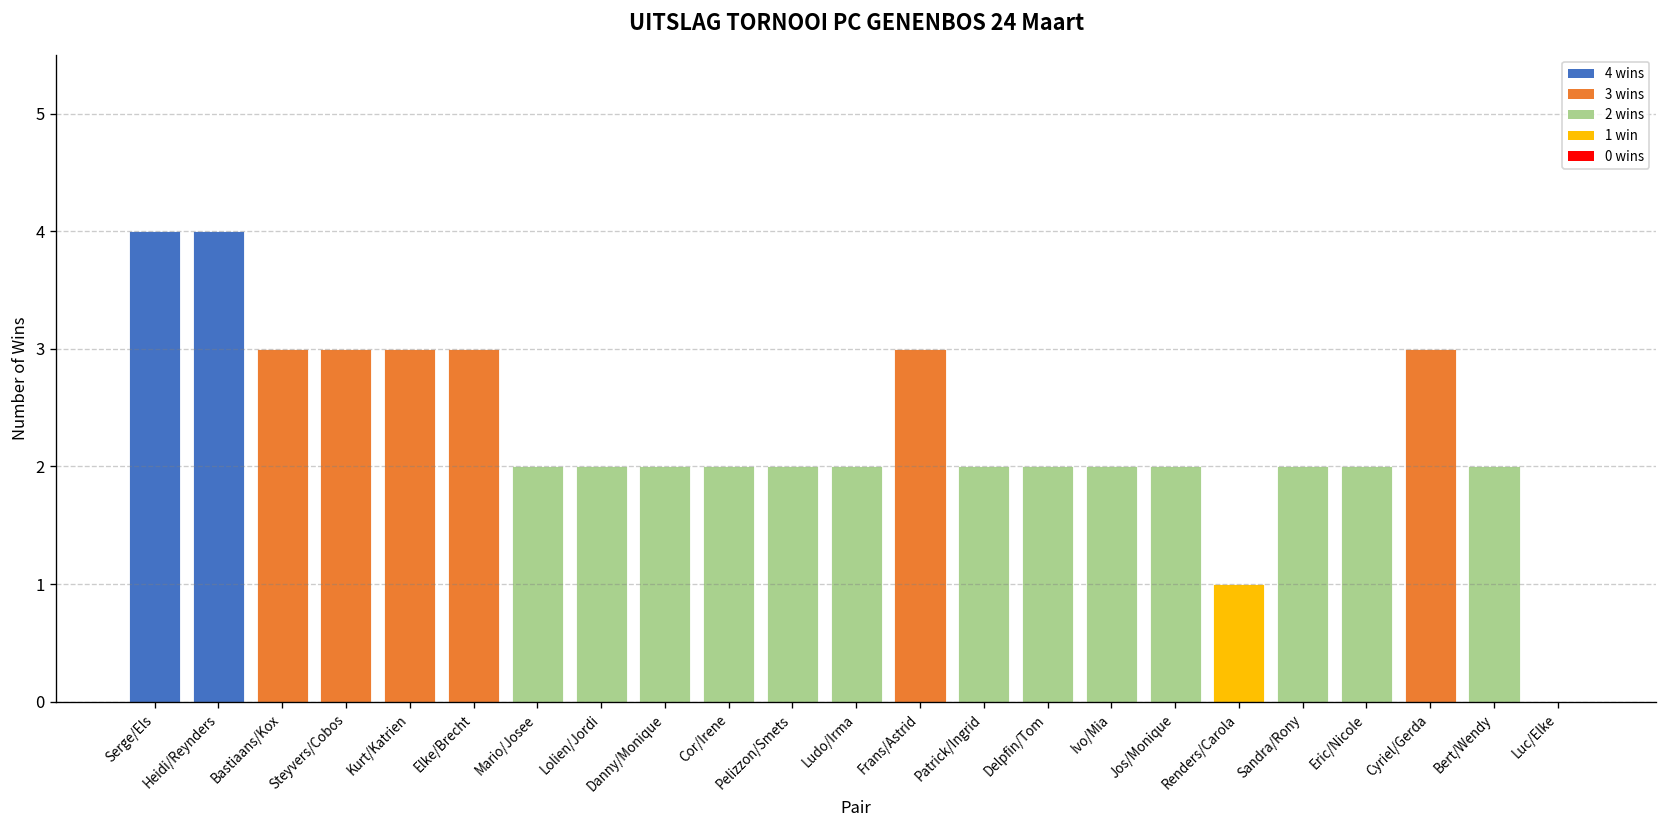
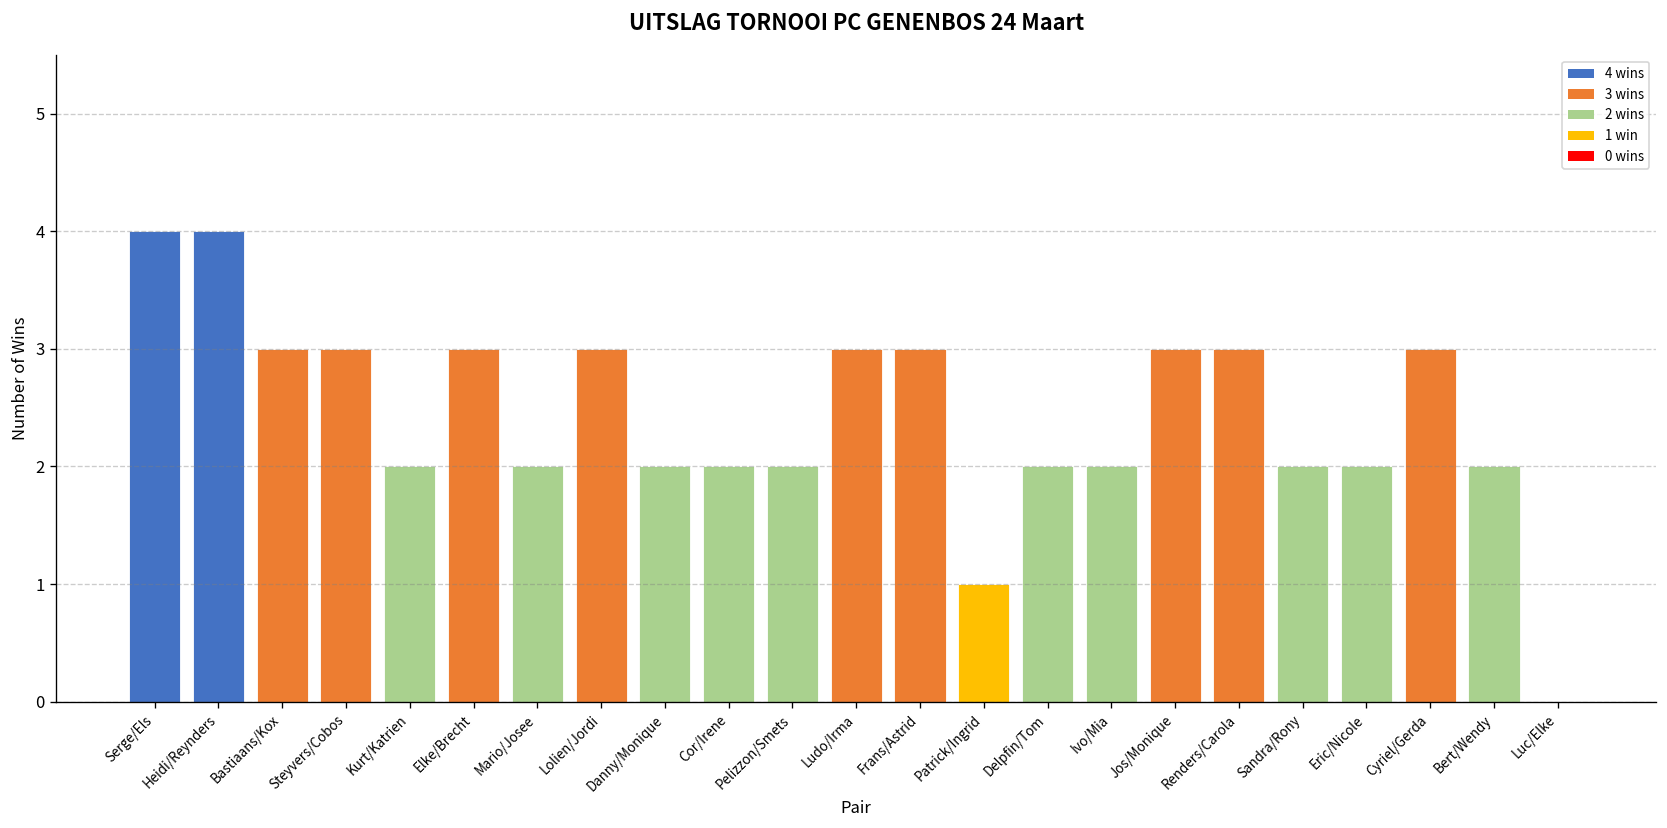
Kurt/Katrien: 3 -> 2
Lolien/Jordi: 2 -> 3
Ludo/Irma: 2 -> 3
Patrick/Ingrid: 2 -> 1
Jos/Monique: 2 -> 3
Renders/Carola: 1 -> 3
